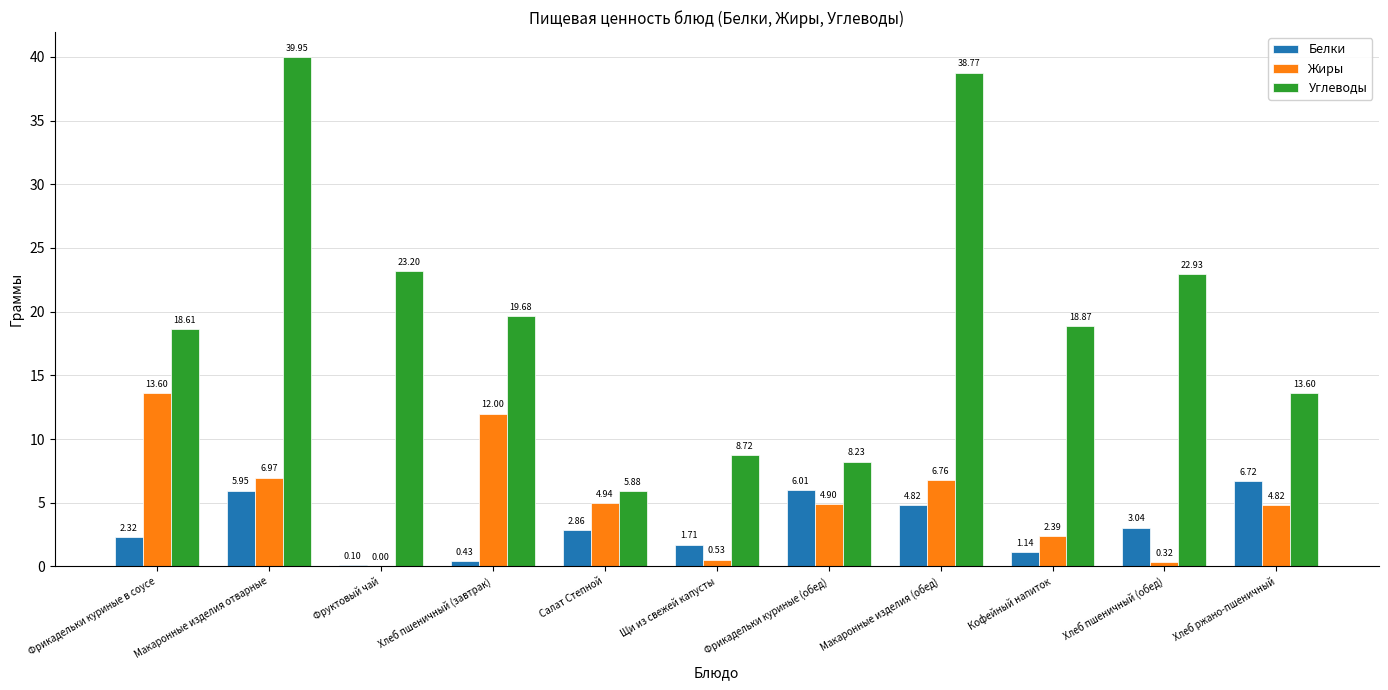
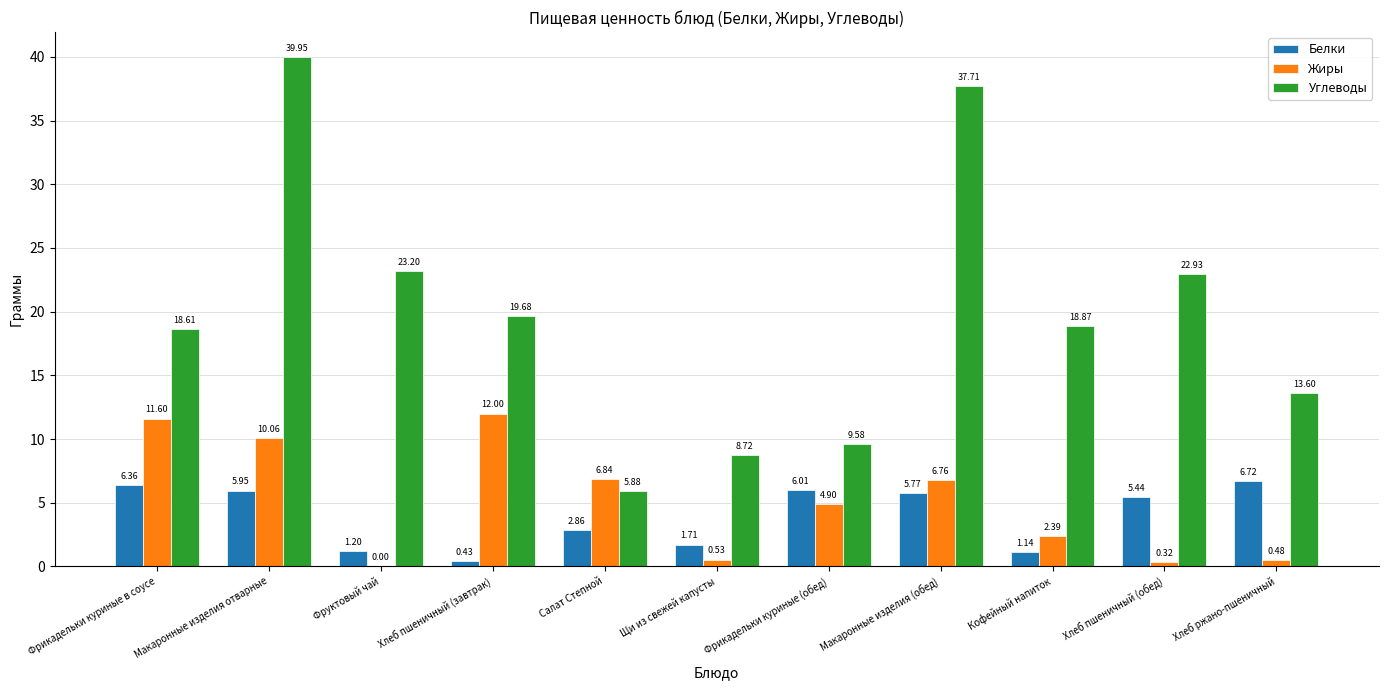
Белки, Фрикадельки куриные в соусе: 2.32 -> 6.36
Жиры, Фрикадельки куриные в соусе: 13.60 -> 11.60
Жиры, Макаронные изделия отварные: 6.97 -> 10.06
Белки, Фруктовый чай: 0.10 -> 1.20
Жиры, Салат Степной: 4.94 -> 6.84
Углеводы, Фрикадельки куриные (обед): 8.23 -> 9.58
Белки, Макаронные изделия (обед): 4.82 -> 5.77
Углеводы, Макаронные изделия (обед): 38.77 -> 37.71
Белки, Хлеб пшеничный (обед): 3.04 -> 5.44
Жиры, Хлеб ржано-пшеничный: 4.82 -> 0.48
